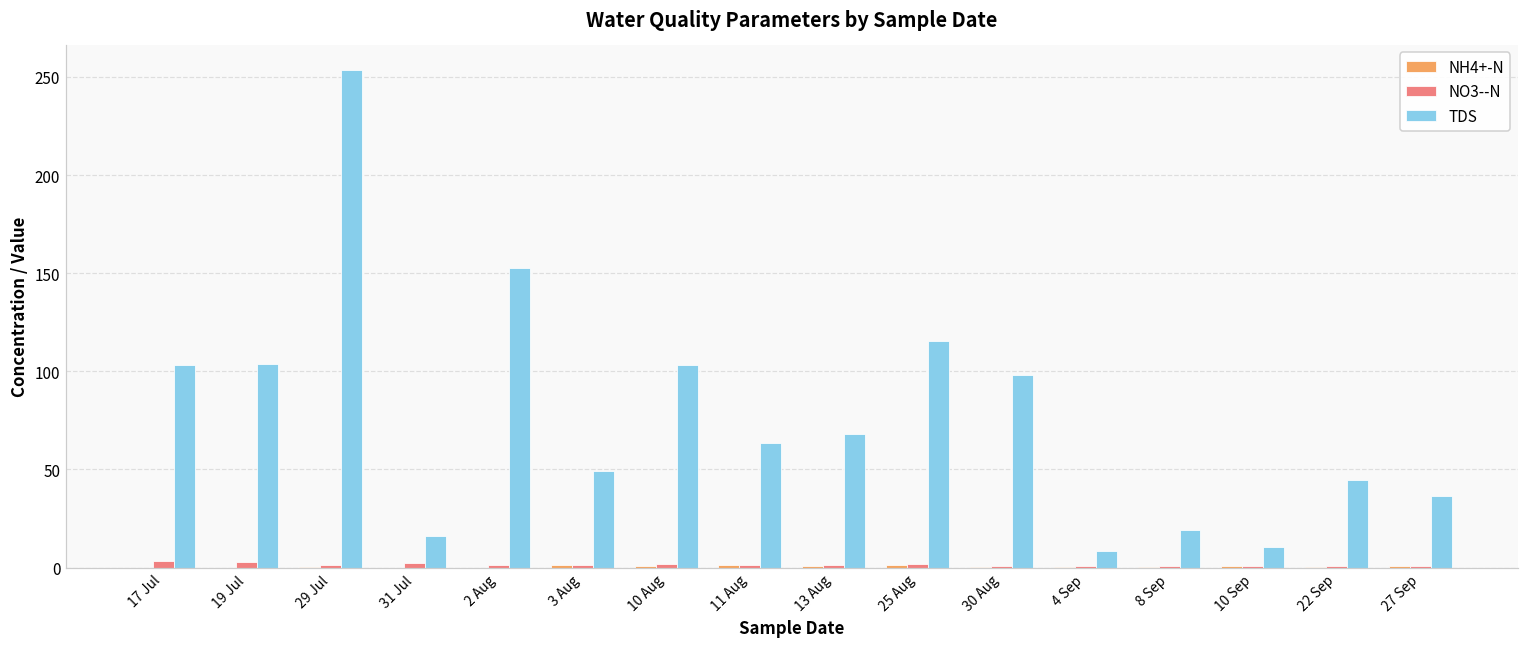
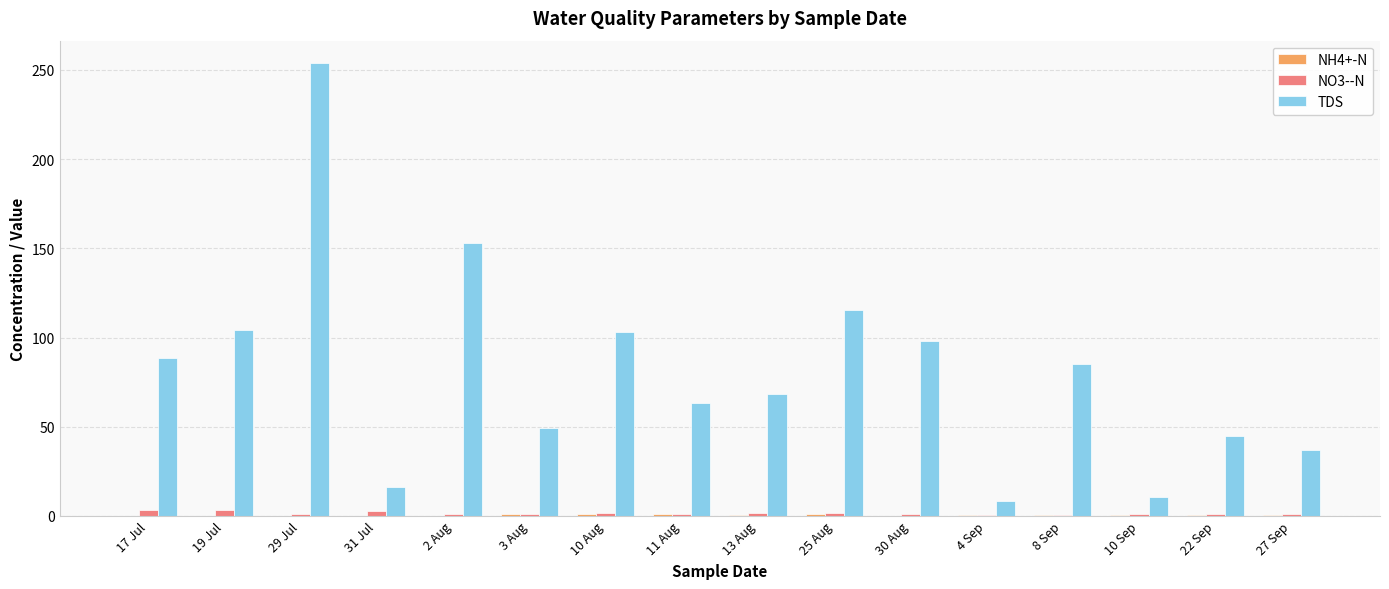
TDS, 17 Jul: 103 -> 89
TDS, 8 Sep: 19 -> 85
